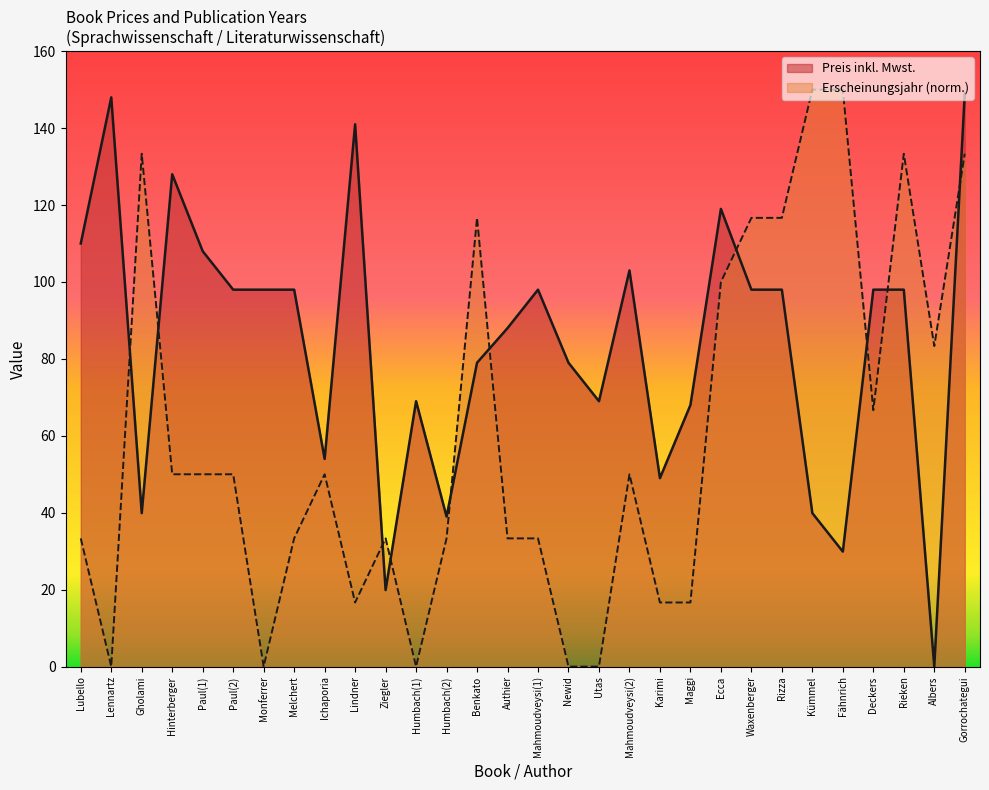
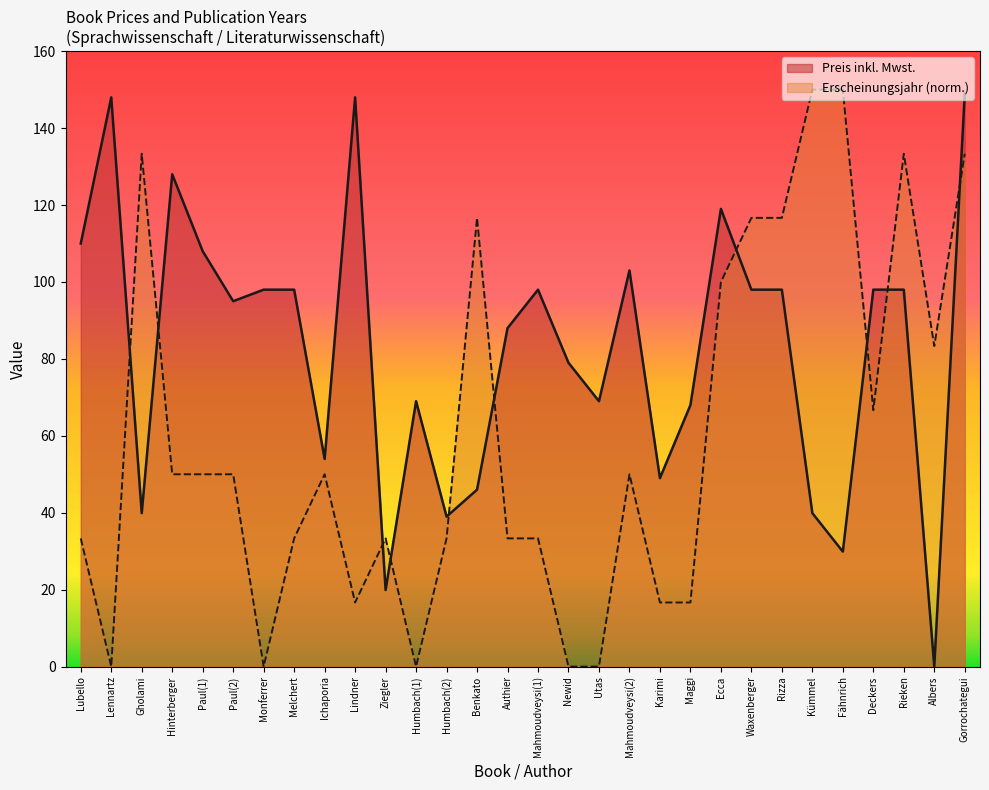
Preis inkl. Mwst., Paul(2): 98 -> 95
Preis inkl. Mwst., Lindner: 141 -> 148
Preis inkl. Mwst., Benkato: 79 -> 46
